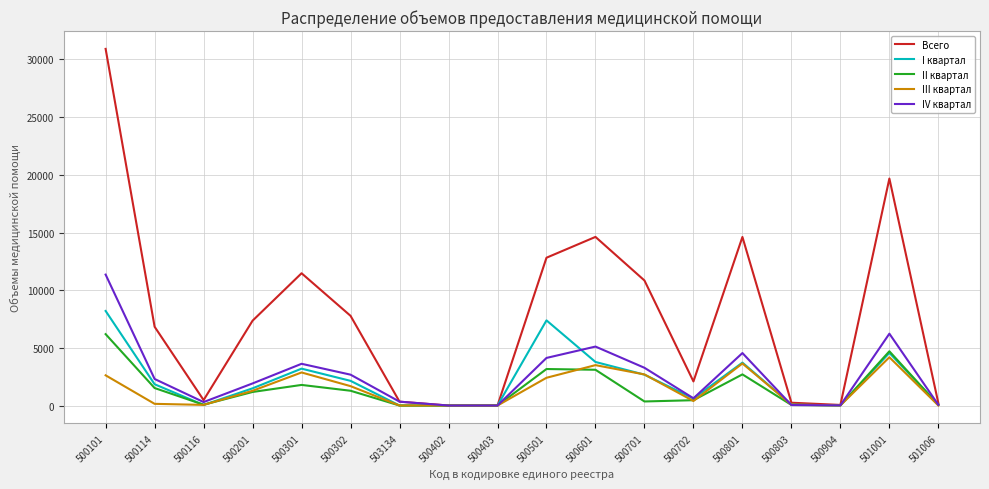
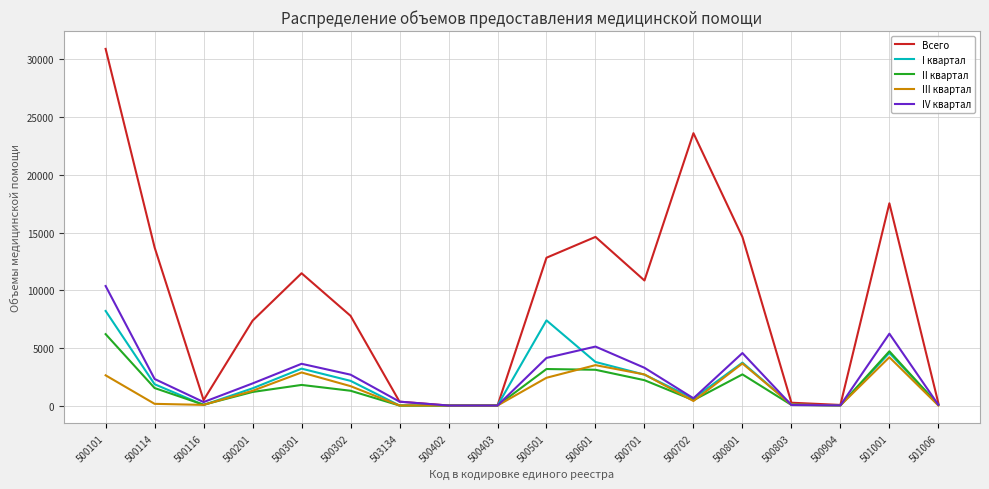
IV квартал, 500101: 11400 -> 10400
Всего, 500114: 6800 -> 13700
II квартал, 500701: 400 -> 2200
Всего, 500702: 2100 -> 23600
Всего, 501001: 19700 -> 17500
